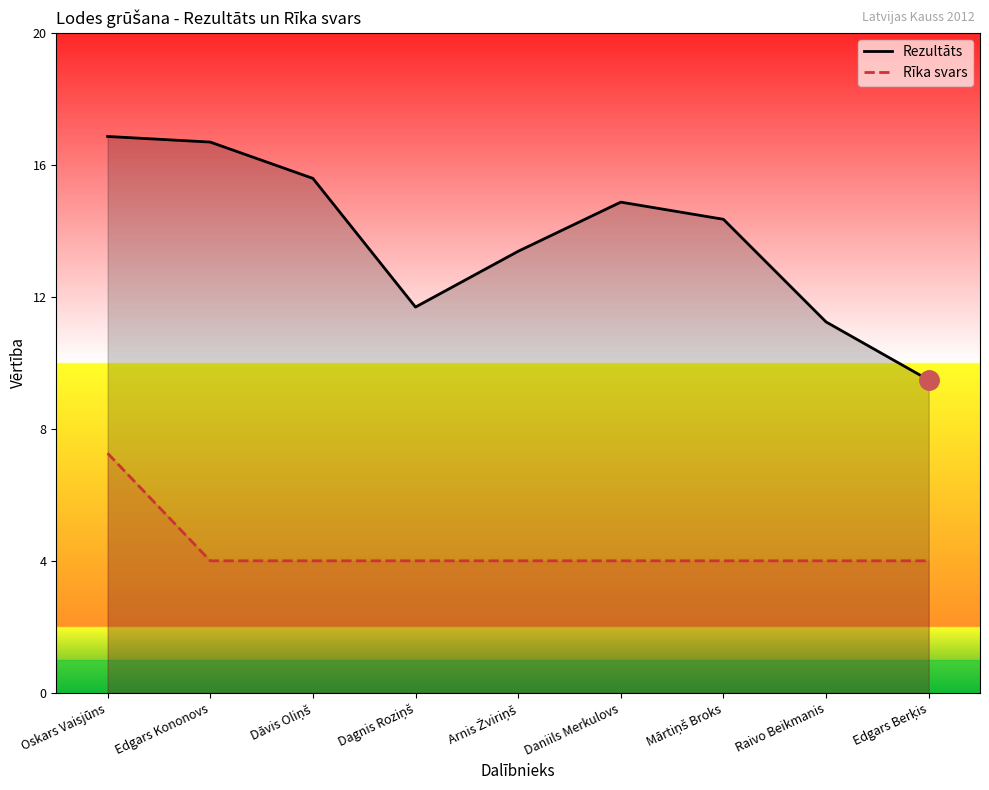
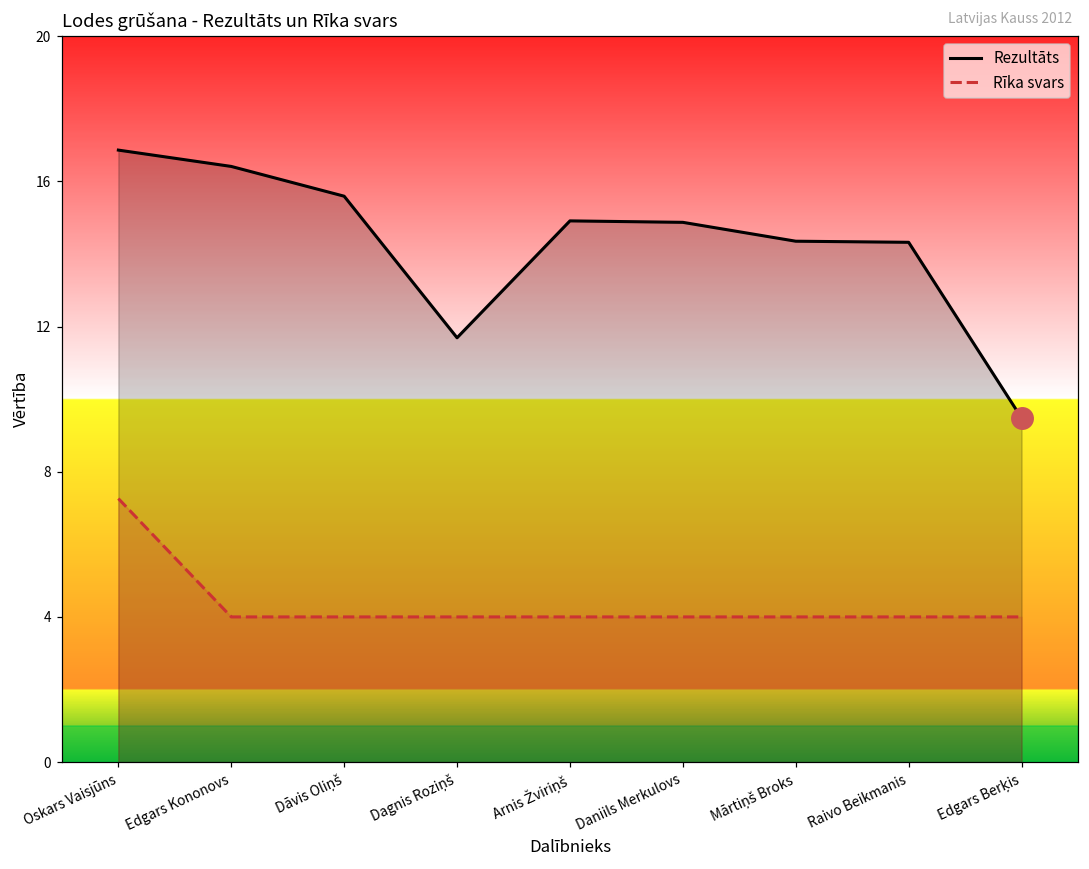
Rezultāts, Edgars Kononovs: 16.7 -> 16.4
Rezultāts, Arnis Žviriņš: 13.4 -> 14.9
Rezultāts, Raivo Beikmanis: 11.2 -> 14.3
